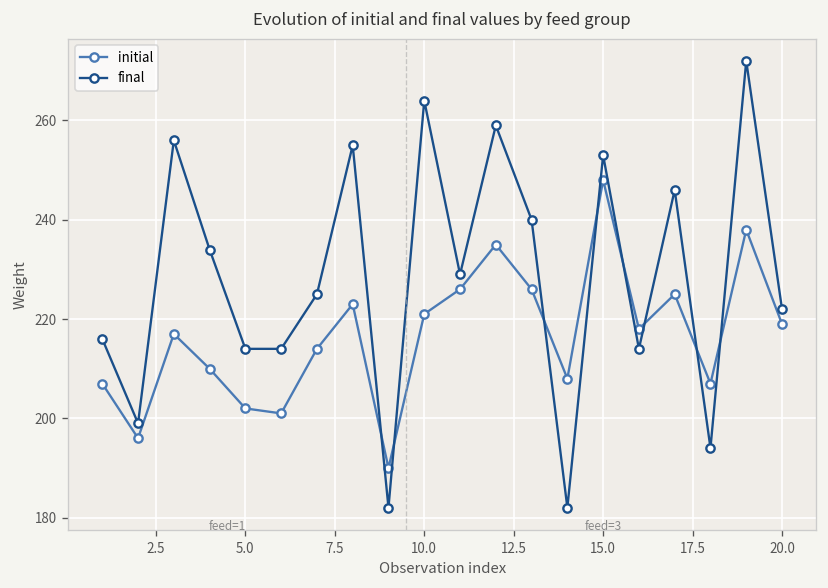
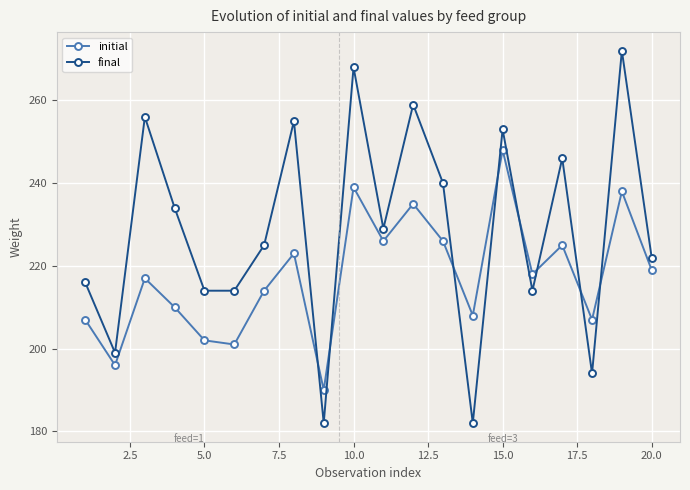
initial, 10.0: 221 -> 239
final, 10.0: 264 -> 268
